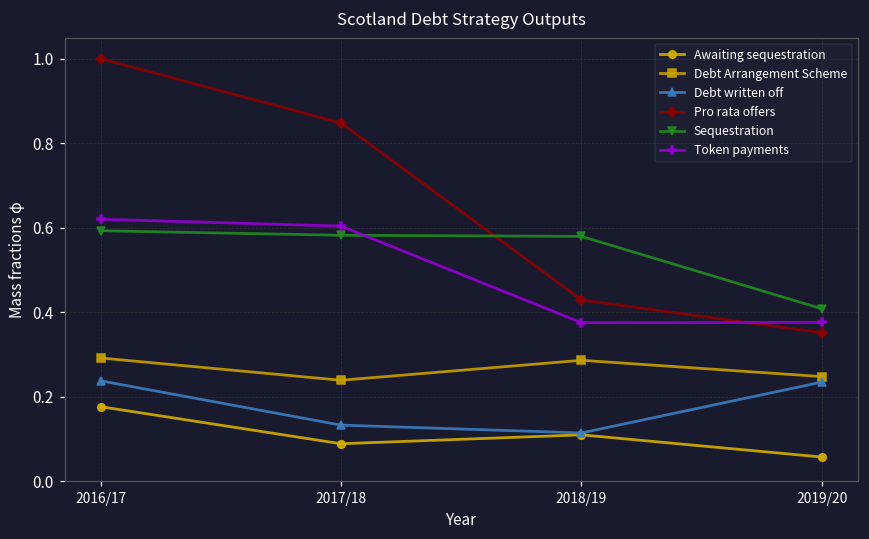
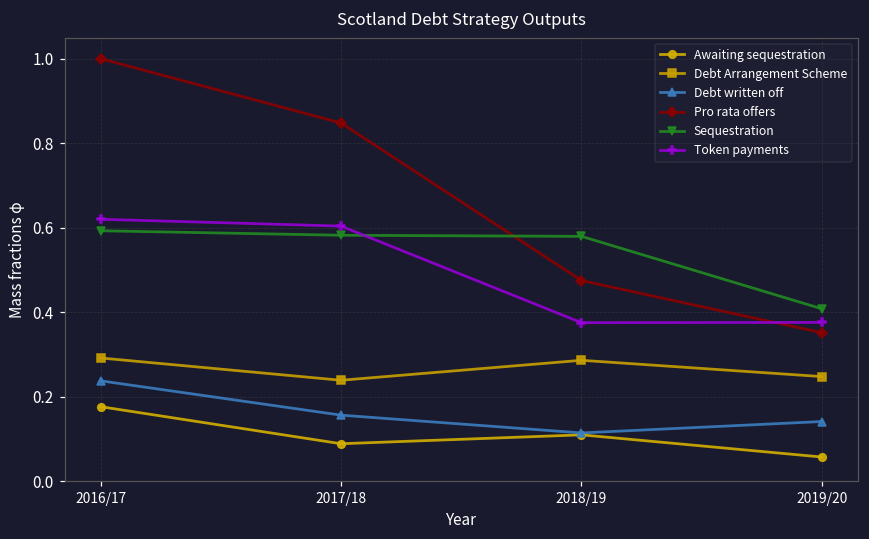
Debt written off, 2017/18: 0.13 -> 0.16
Pro rata offers, 2018/19: 0.43 -> 0.48
Debt written off, 2019/20: 0.24 -> 0.14
